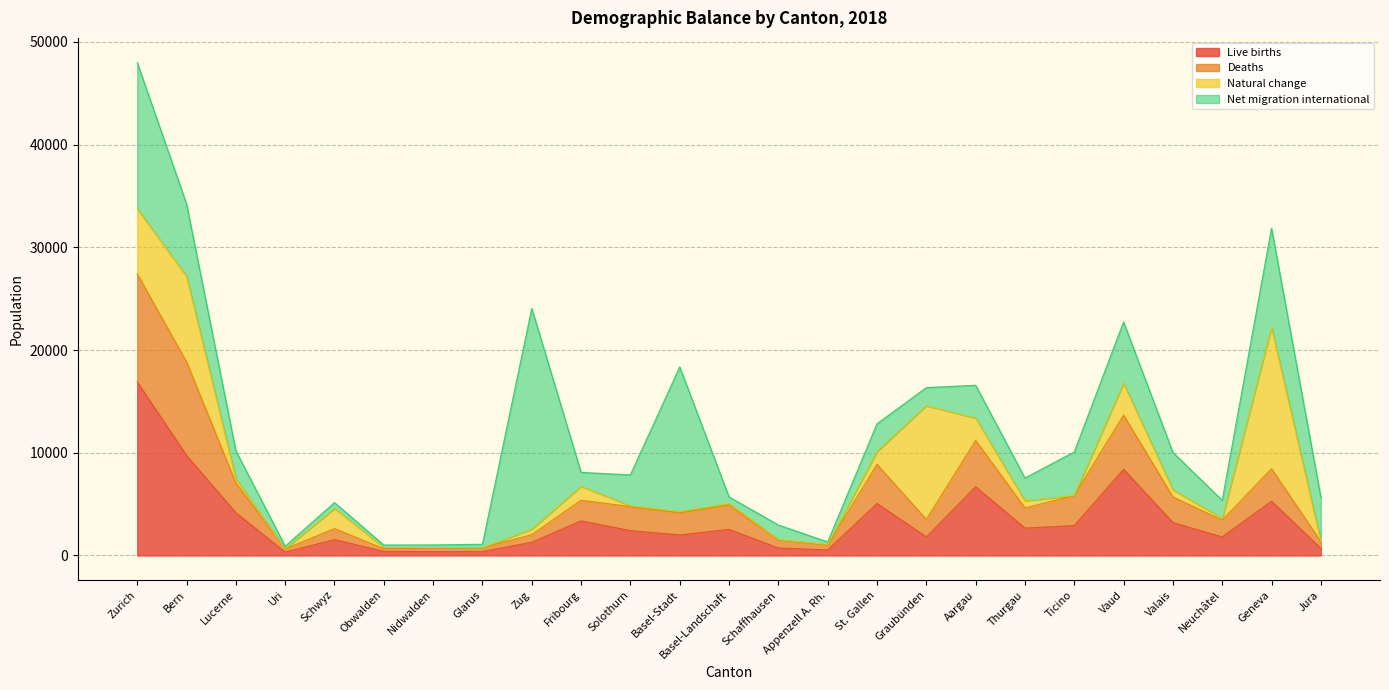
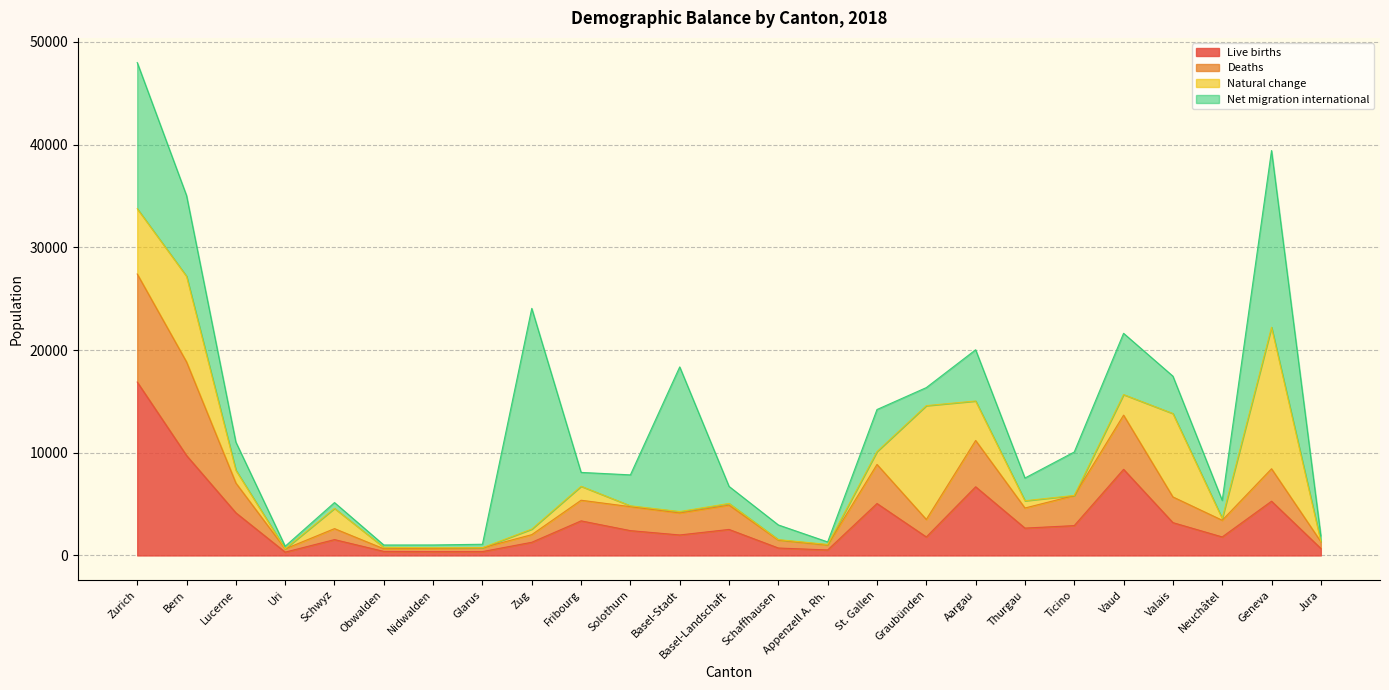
Net migration international, Bern: 7000 -> 7900
Natural change, Lucerne: 400 -> 1300
Net migration international, Basel-Landschaft: 600 -> 1700
Net migration international, St. Gallen: 2700 -> 4100
Natural change, Aargau: 2200 -> 3800
Net migration international, Aargau: 3200 -> 5000
Natural change, Vaud: 3100 -> 2000
Natural change, Valais: 700 -> 8100
Net migration international, Geneva: 9700 -> 17200
Net migration international, Jura: 4300 -> 600
